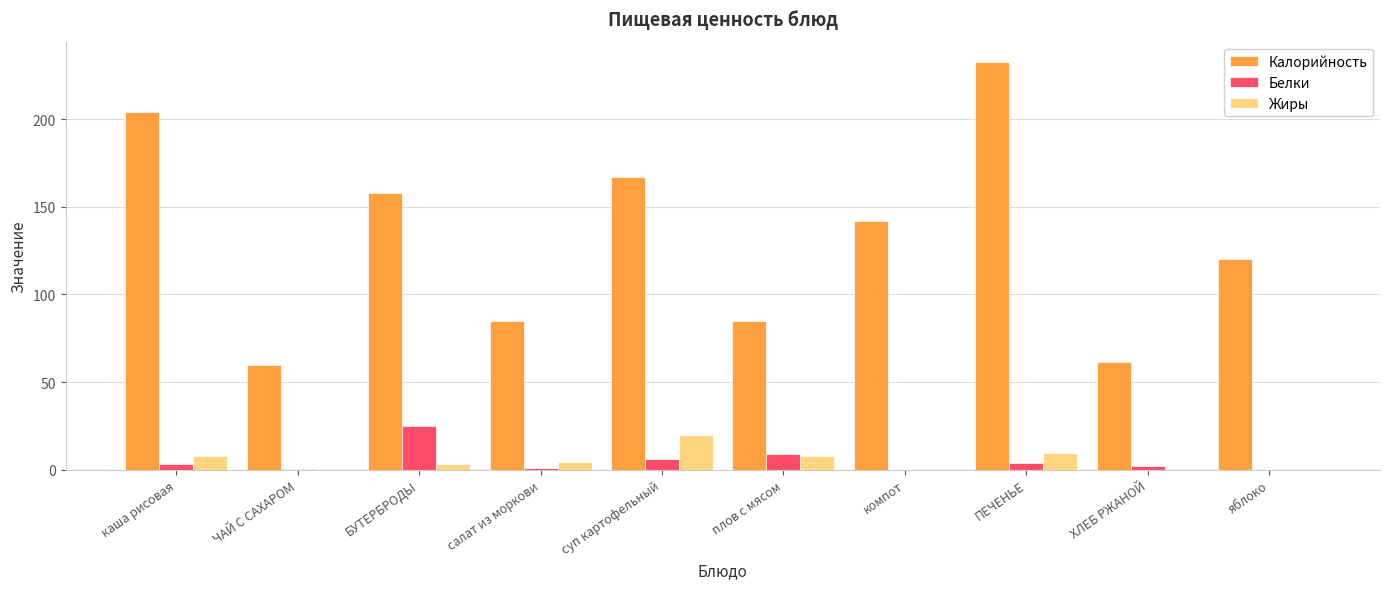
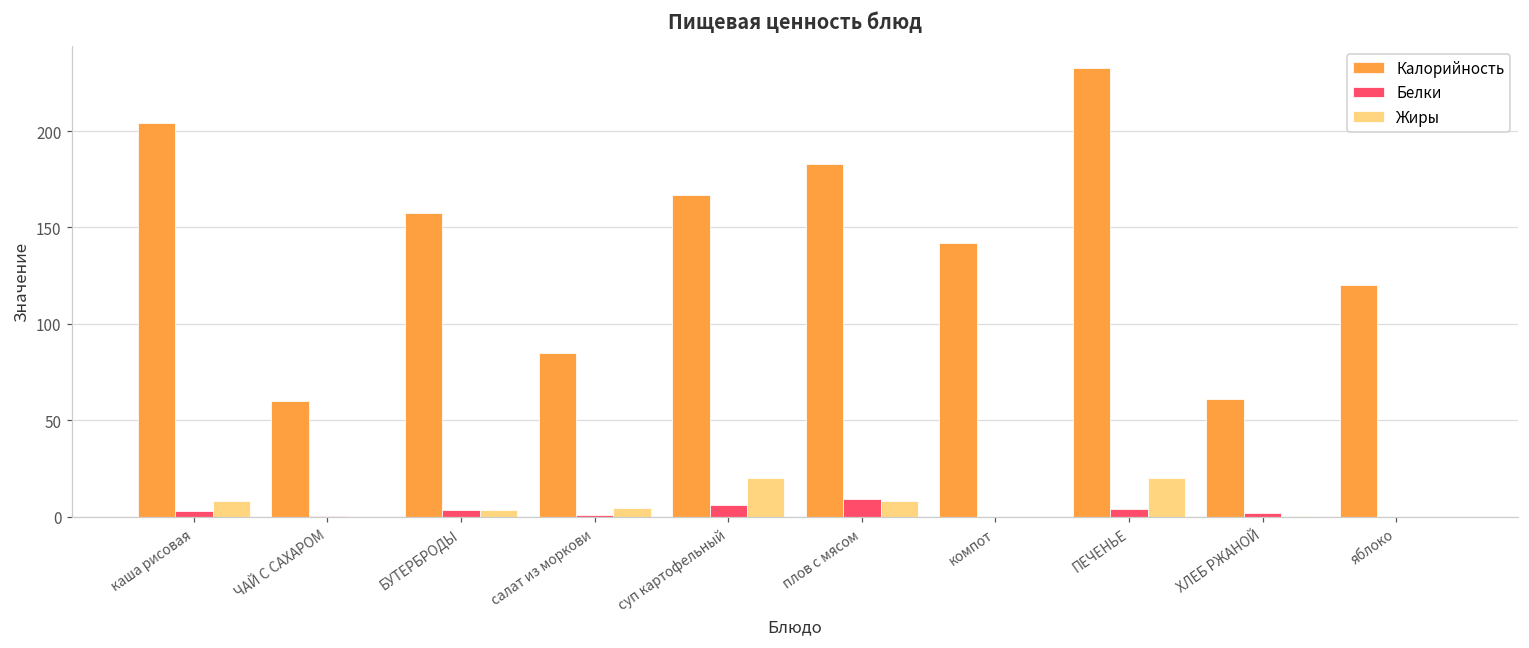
Белки, БУТЕРБРОДЫ: 25 -> 4
Калорийность, плов с мясом: 85 -> 183
Жиры, ПЕЧЕНЬЕ: 10 -> 20
